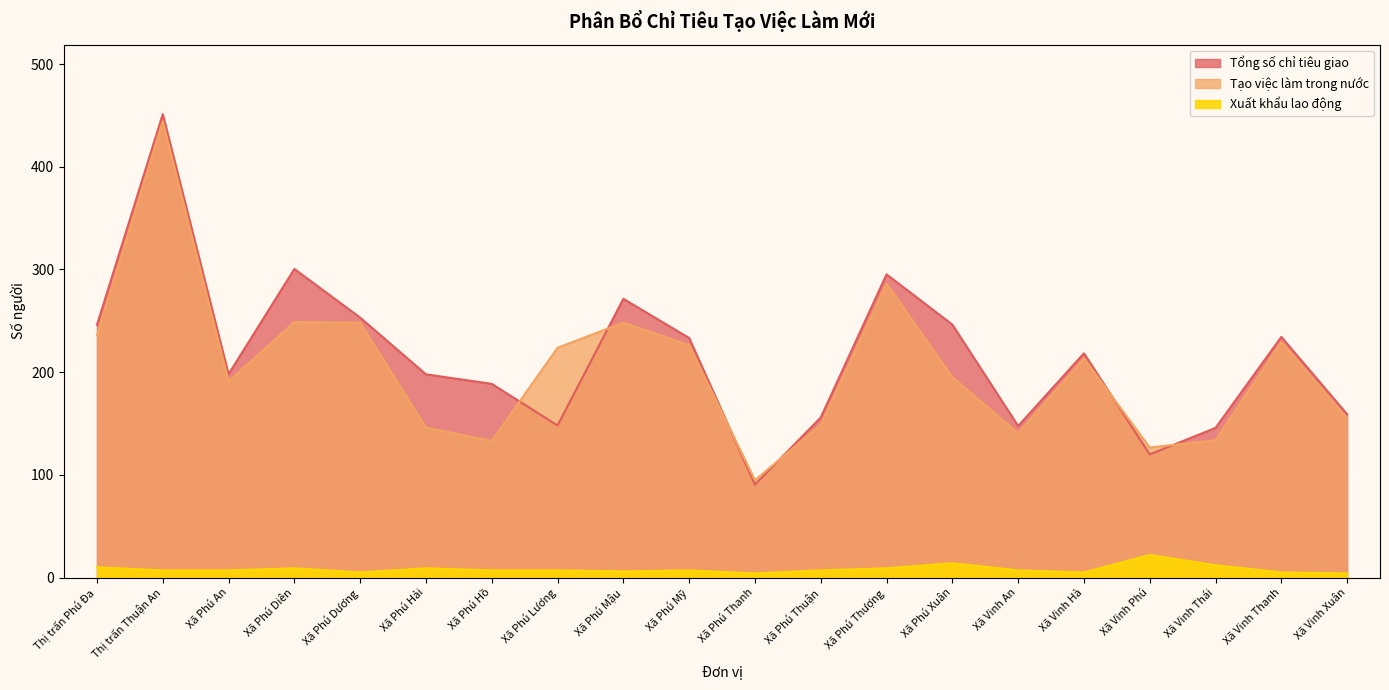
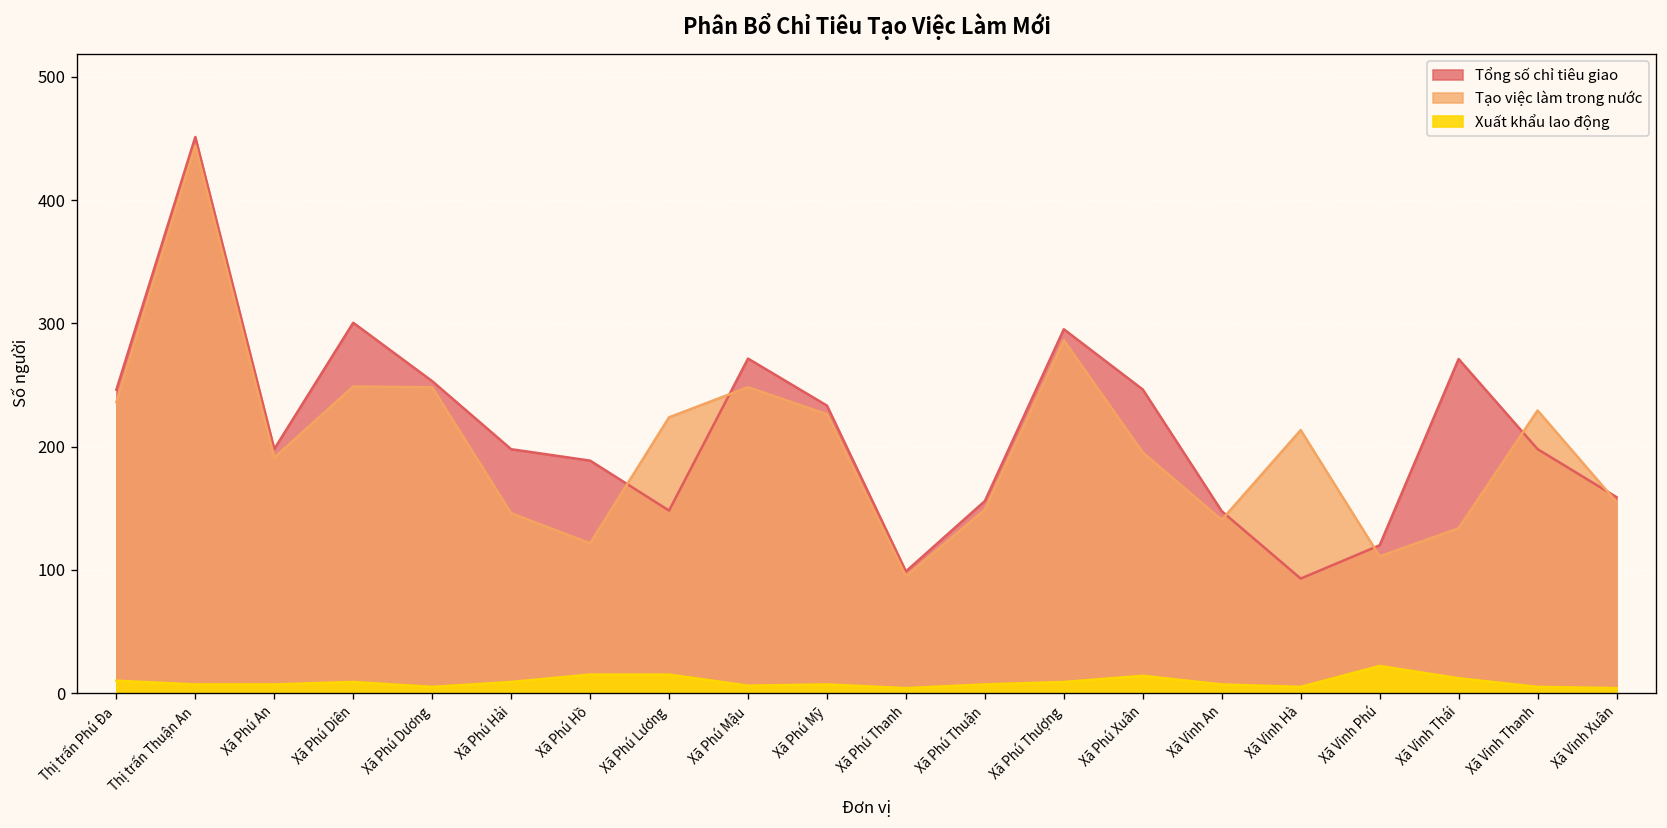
Tạo việc làm trong nước, Xã Phú Hồ: 133 -> 122
Xuất khẩu lao động, Xã Phú Hồ: 7 -> 15
Xuất khẩu lao động, Xã Phú Lương: 7 -> 15
Tổng số chỉ tiêu giao, Xã Phú Thanh: 91 -> 99
Tổng số chỉ tiêu giao, Xã Vinh Hà: 218 -> 93
Tạo việc làm trong nước, Xã Vinh Phú: 127 -> 111
Tổng số chỉ tiêu giao, Xã Vinh Thái: 146 -> 271
Tổng số chỉ tiêu giao, Xã Vinh Thanh: 234 -> 198
